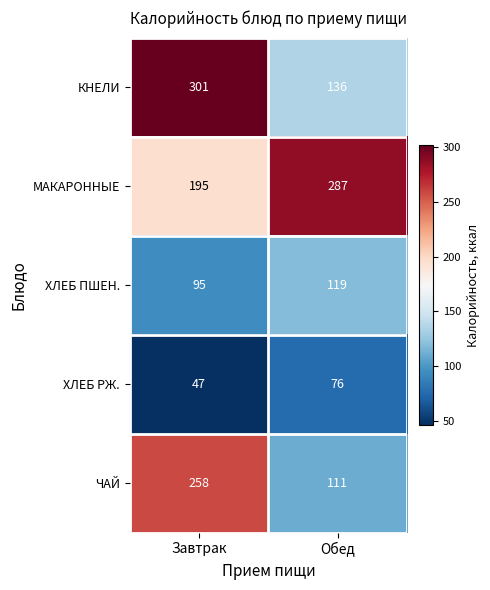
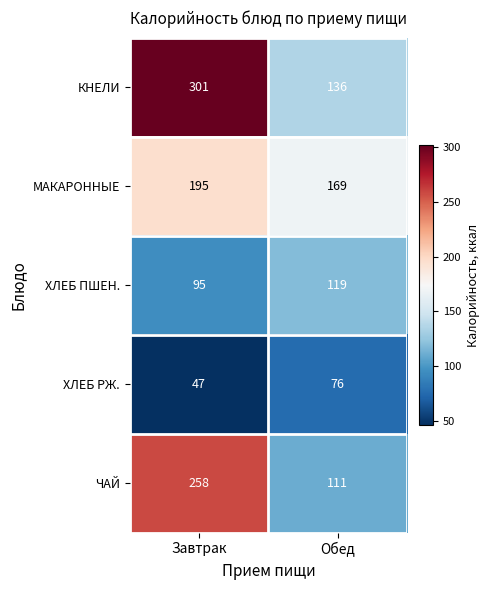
МАКАРОННЫЕ, Обед: 287 -> 169
